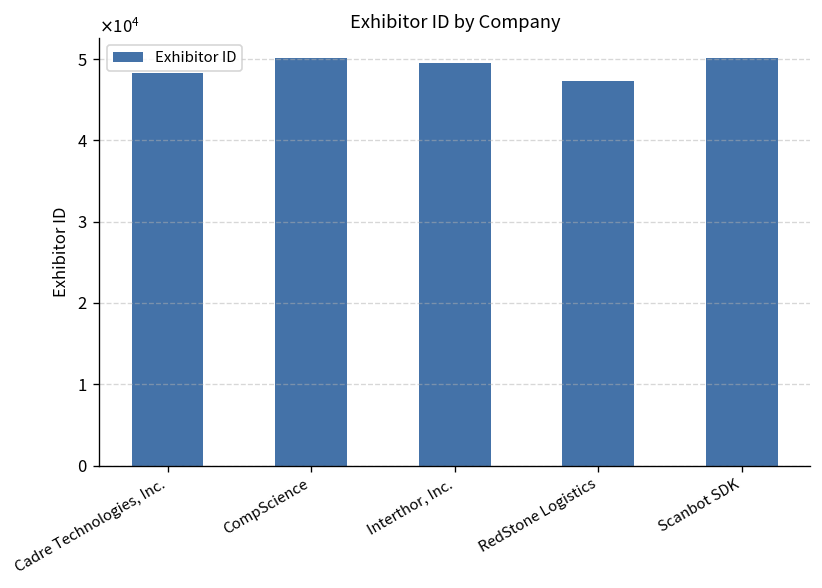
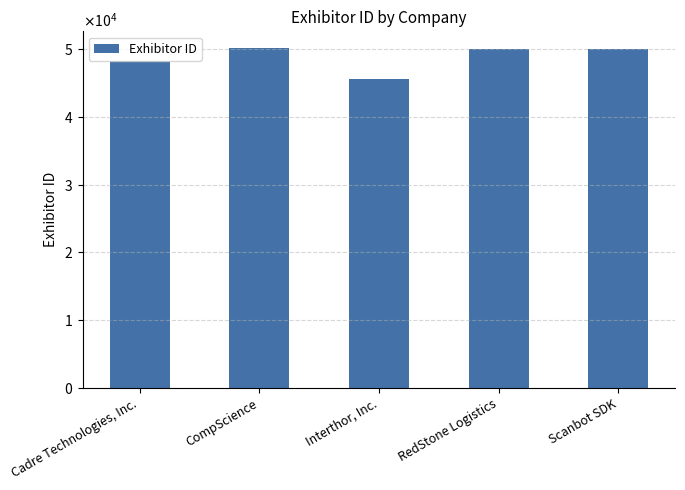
Interthor, Inc.: 50000 -> 46000
RedStone Logistics: 47000 -> 50000
